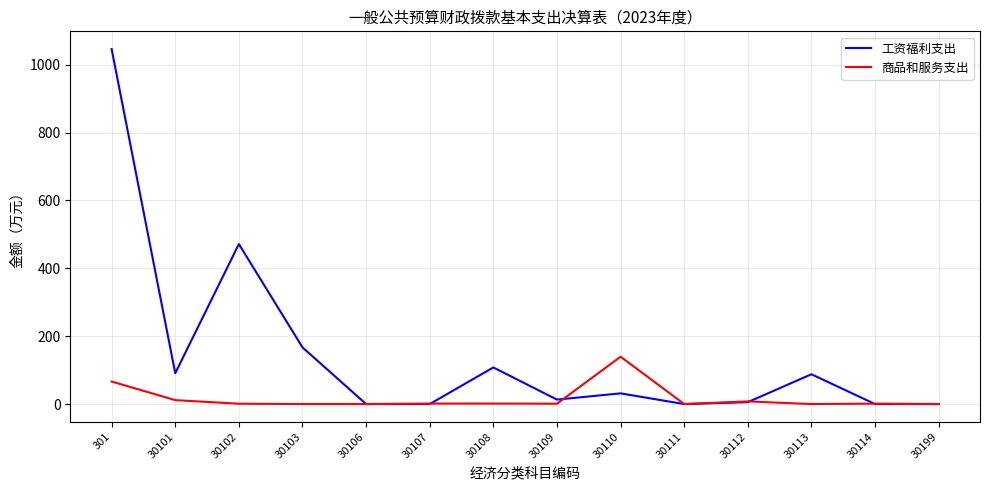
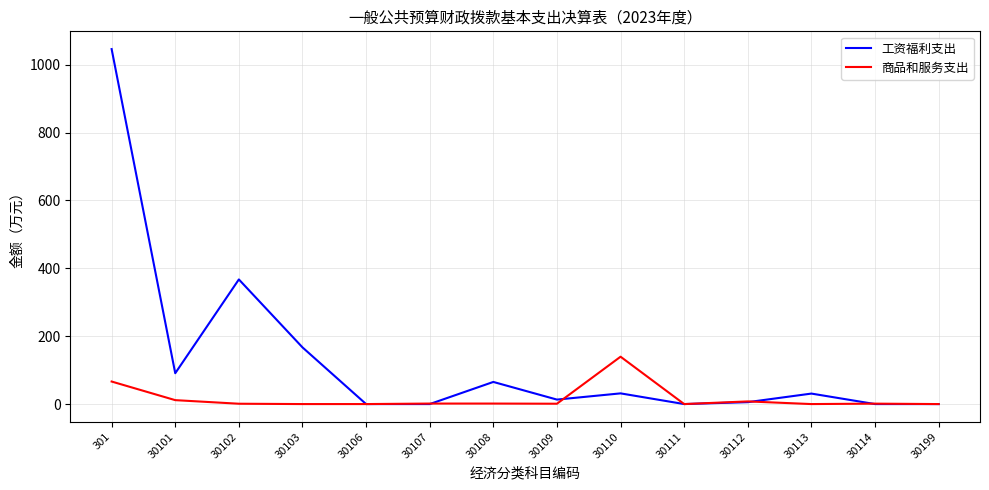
工资福利支出, 30102: 470 -> 370
工资福利支出, 30108: 110 -> 70
工资福利支出, 30113: 90 -> 30
